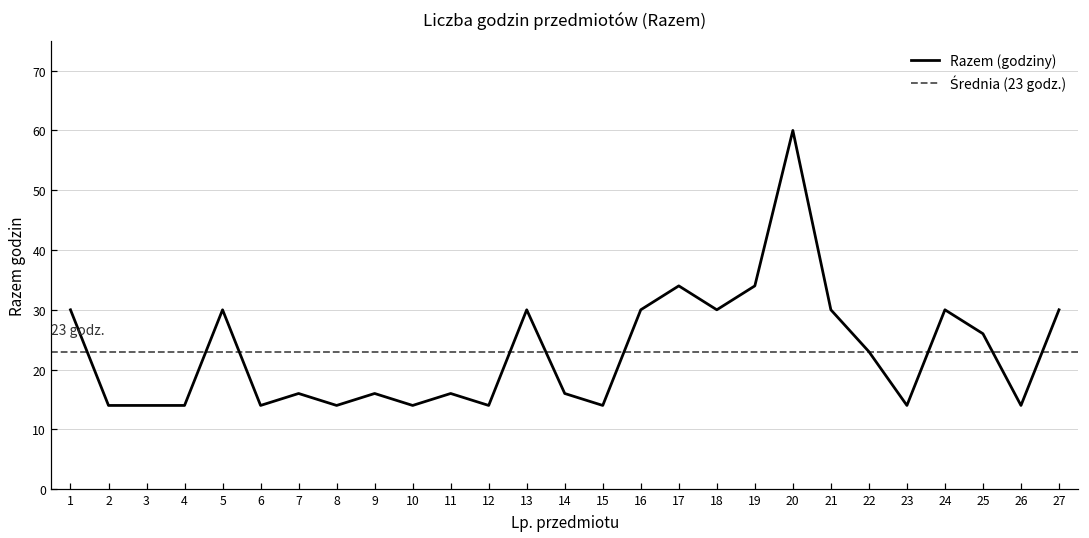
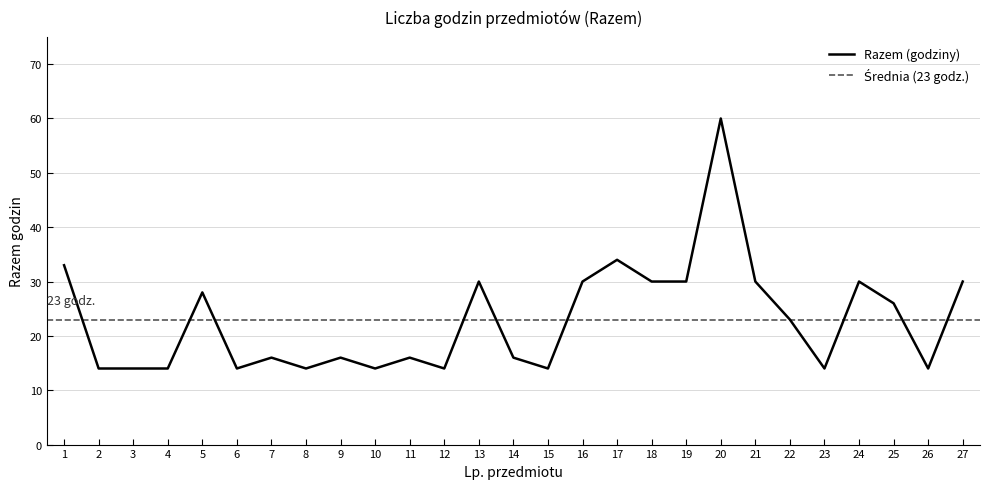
1: 30 -> 33
5: 30 -> 28
19: 34 -> 30
